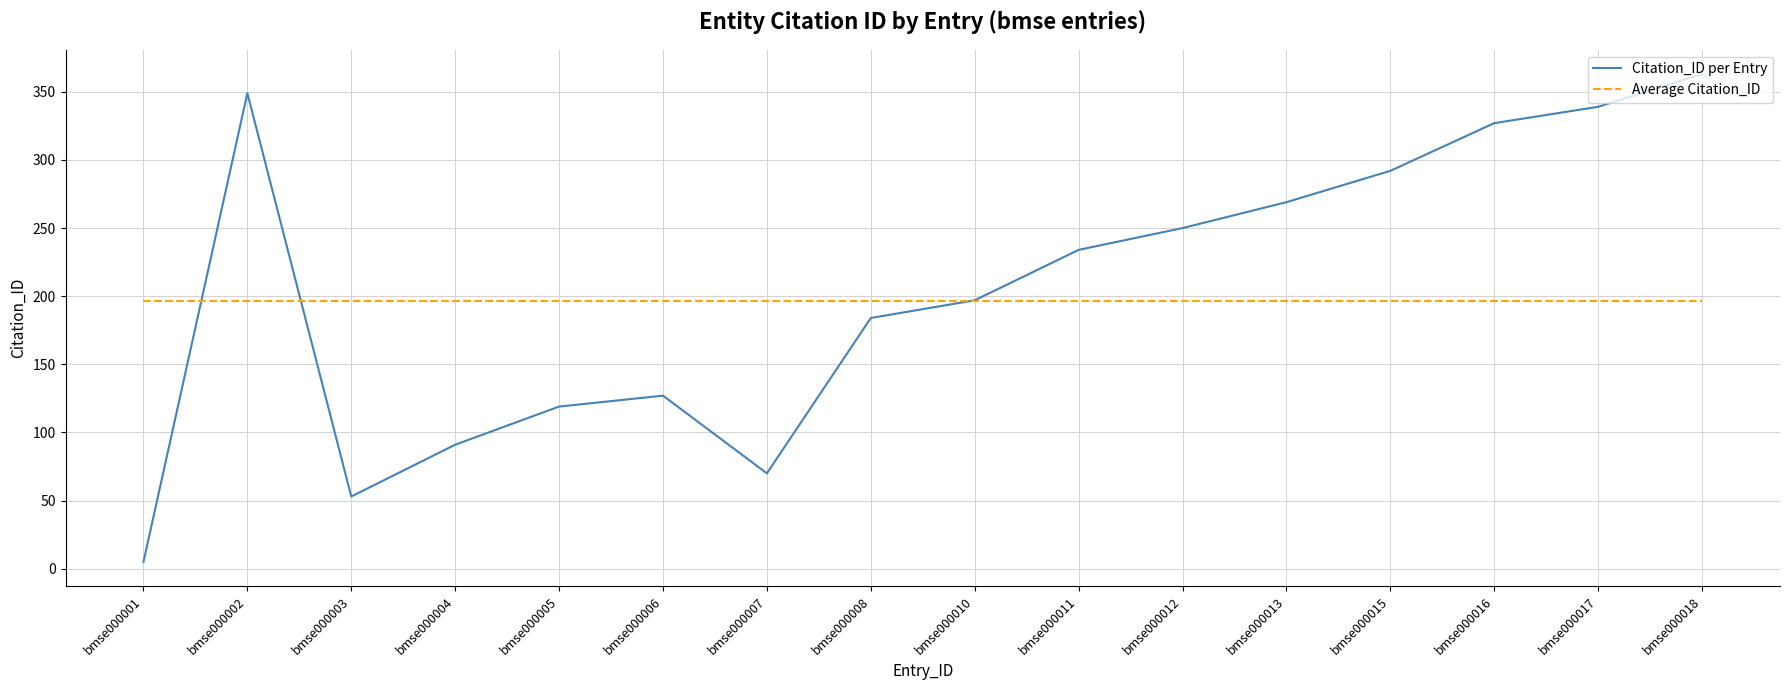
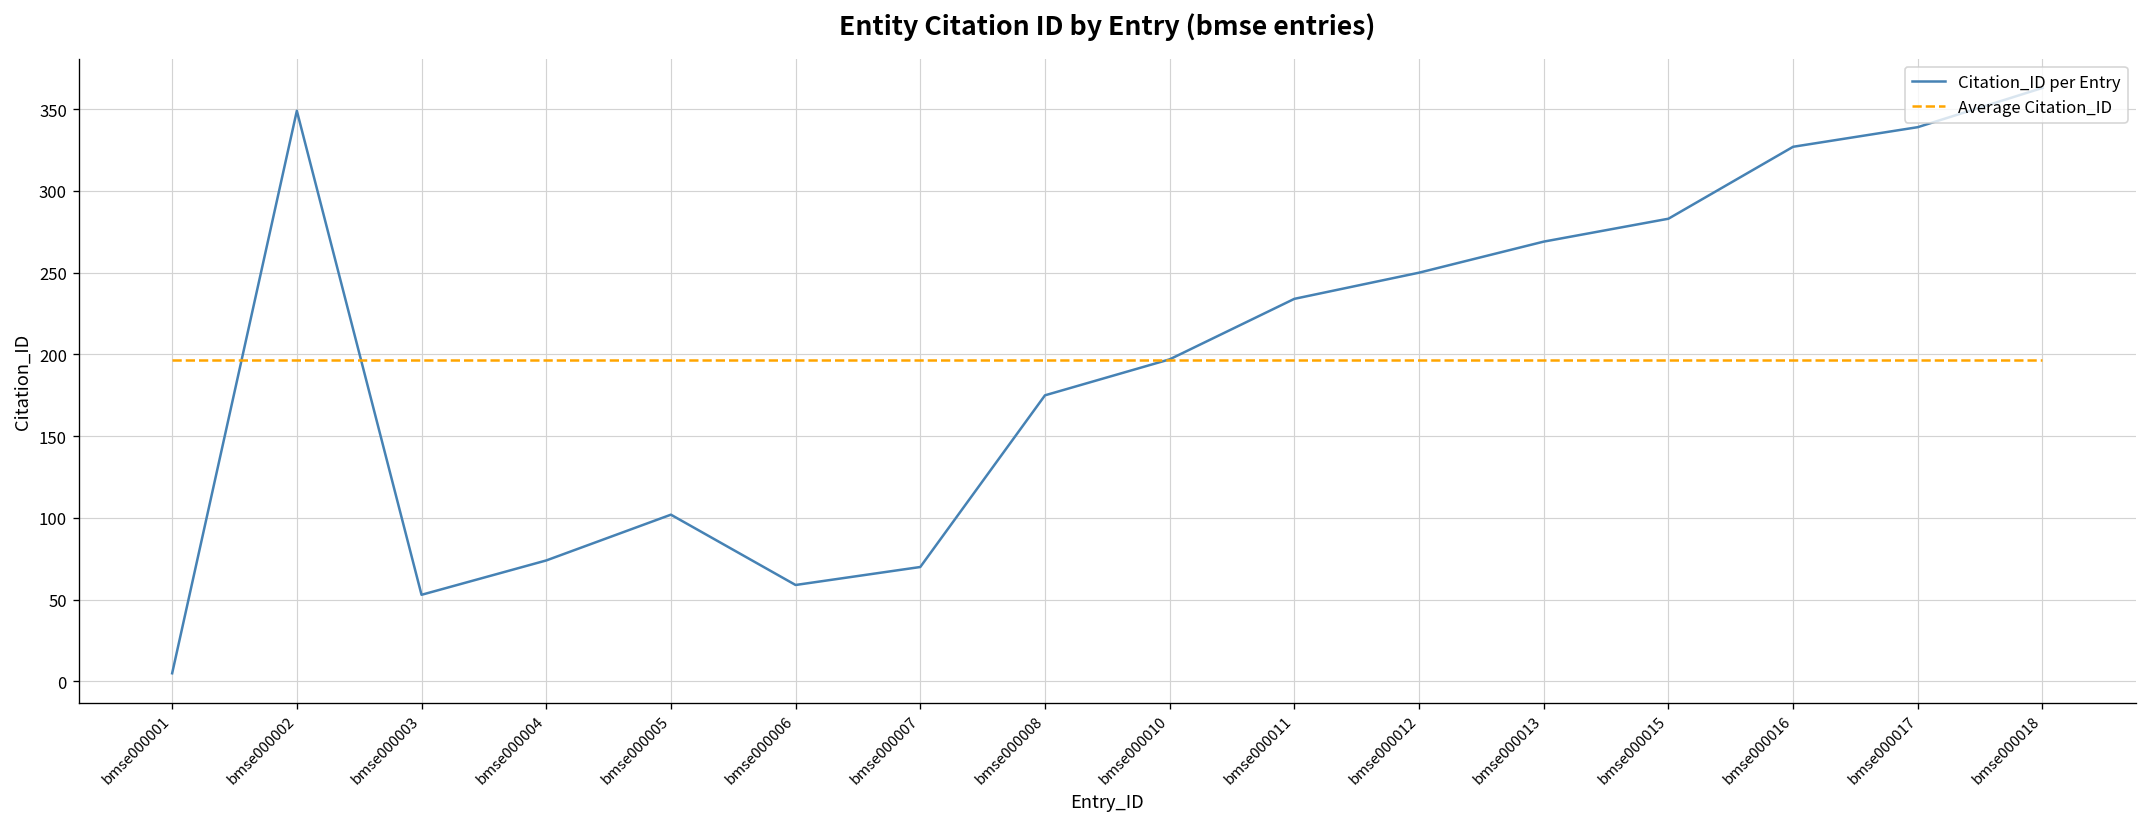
Citation_ID per Entry, bmse000004: 91 -> 74
Citation_ID per Entry, bmse000005: 119 -> 102
Citation_ID per Entry, bmse000006: 127 -> 59
Citation_ID per Entry, bmse000008: 184 -> 175
Citation_ID per Entry, bmse000015: 292 -> 283
